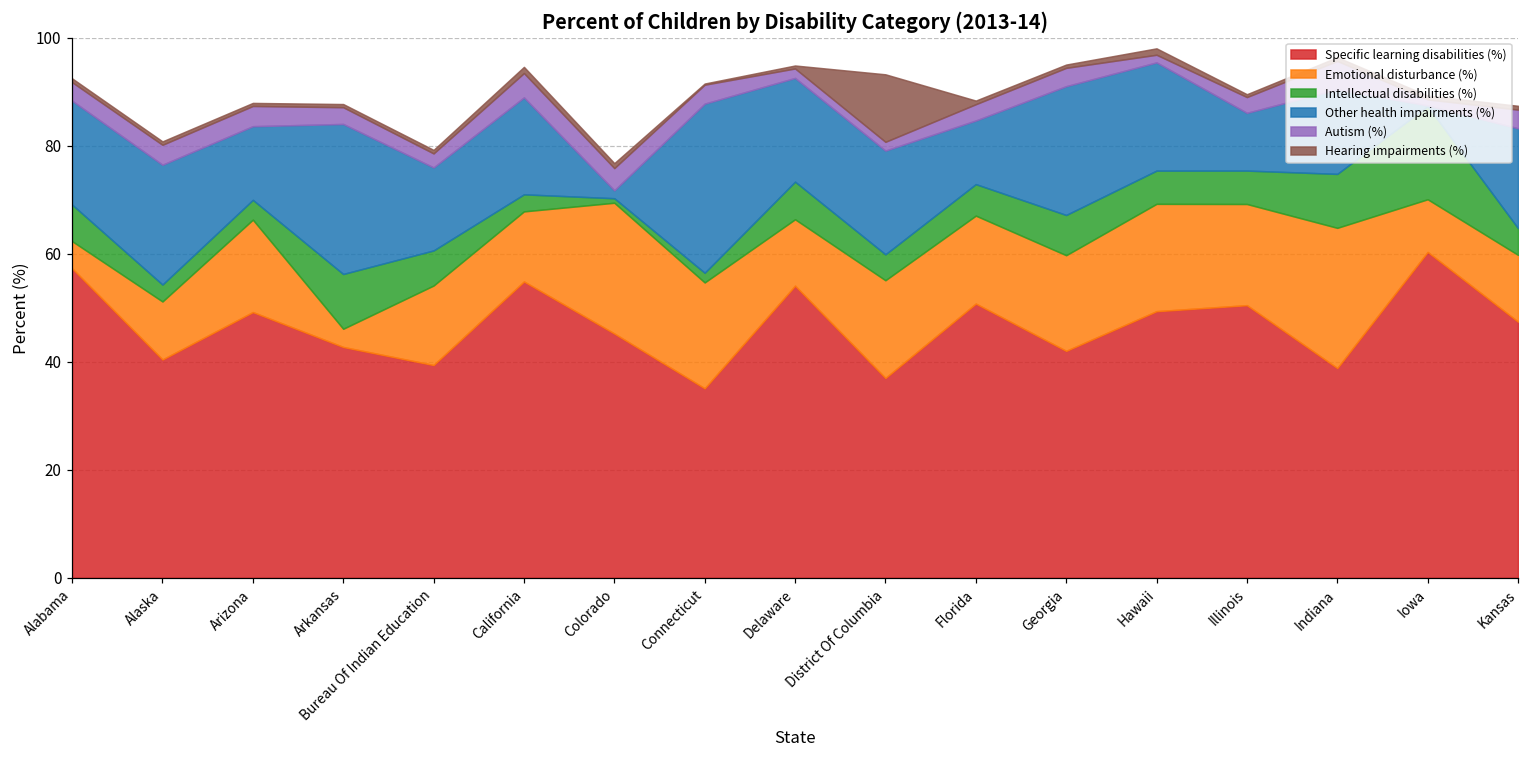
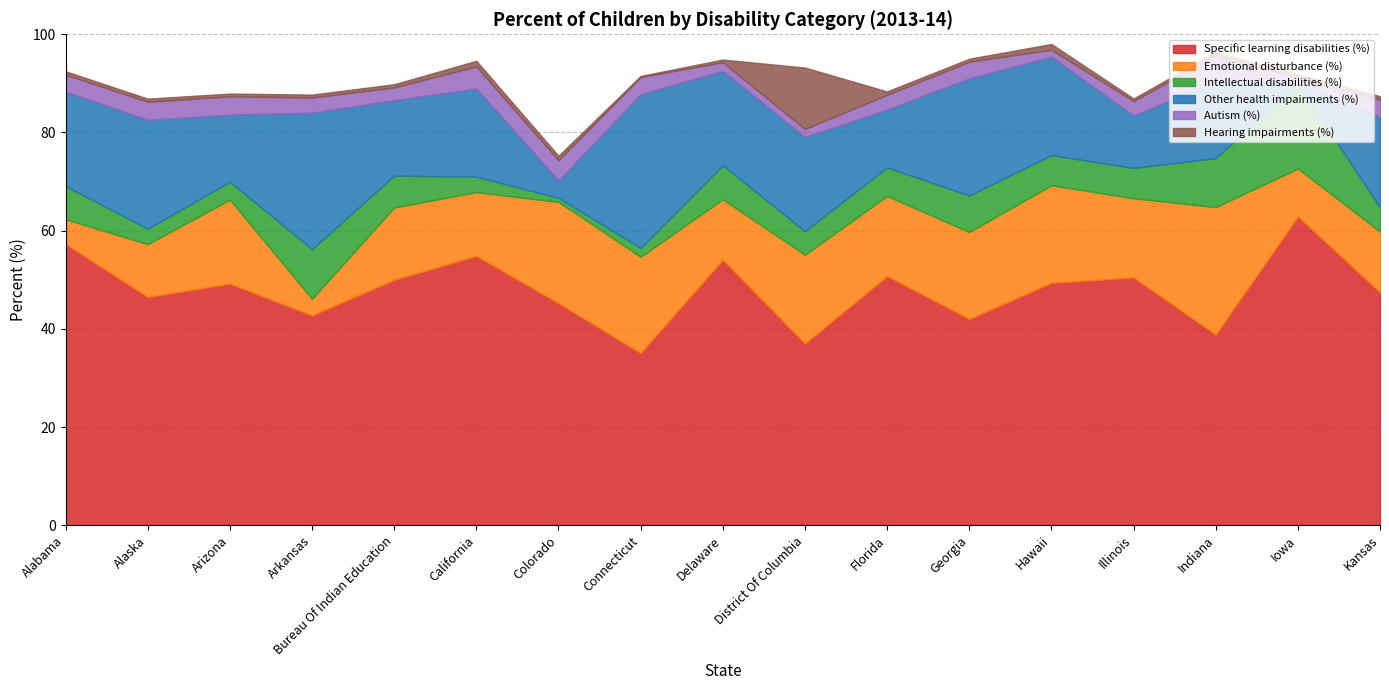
Specific learning disabilities (%), Alaska: 40 -> 47
Specific learning disabilities (%), Bureau Of Indian Education: 39 -> 50
Emotional disturbance (%), Colorado: 24 -> 21
Other health impairments (%), Colorado: 1 -> 4
Emotional disturbance (%), Illinois: 19 -> 16
Specific learning disabilities (%), Iowa: 60 -> 63
